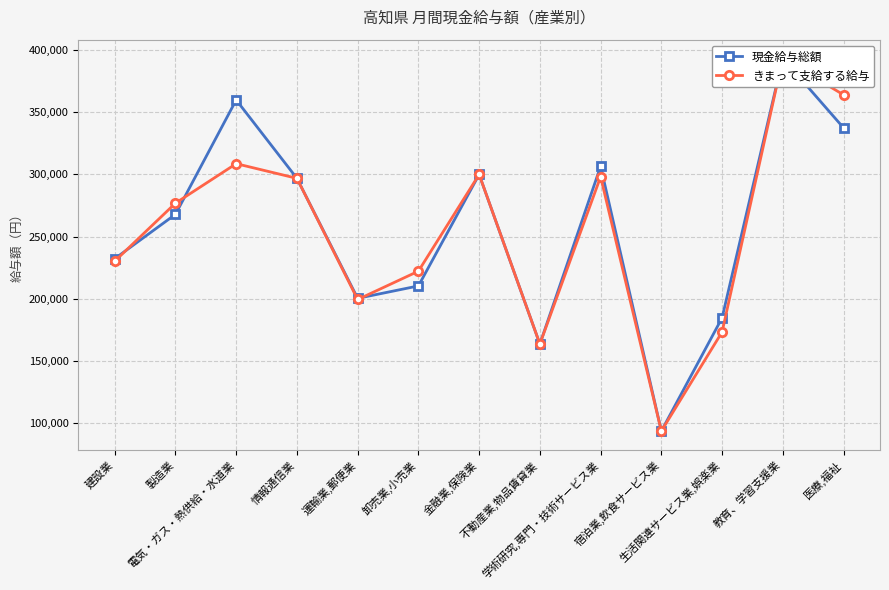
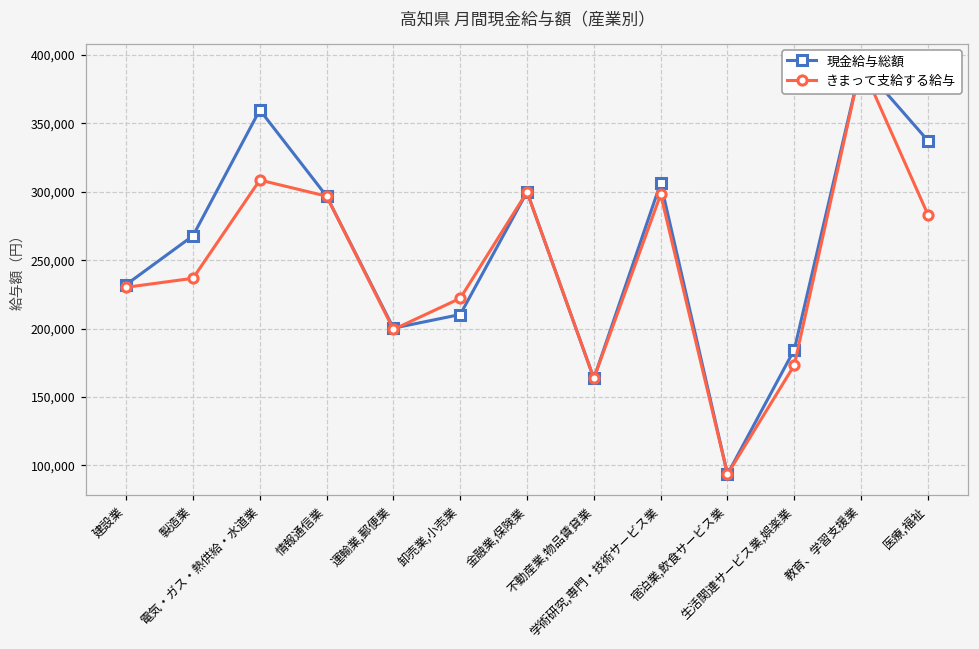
きまって支給する給与, 製造業: 277,000 -> 237,000
きまって支給する給与, 医療,福祉: 364,000 -> 283,000
